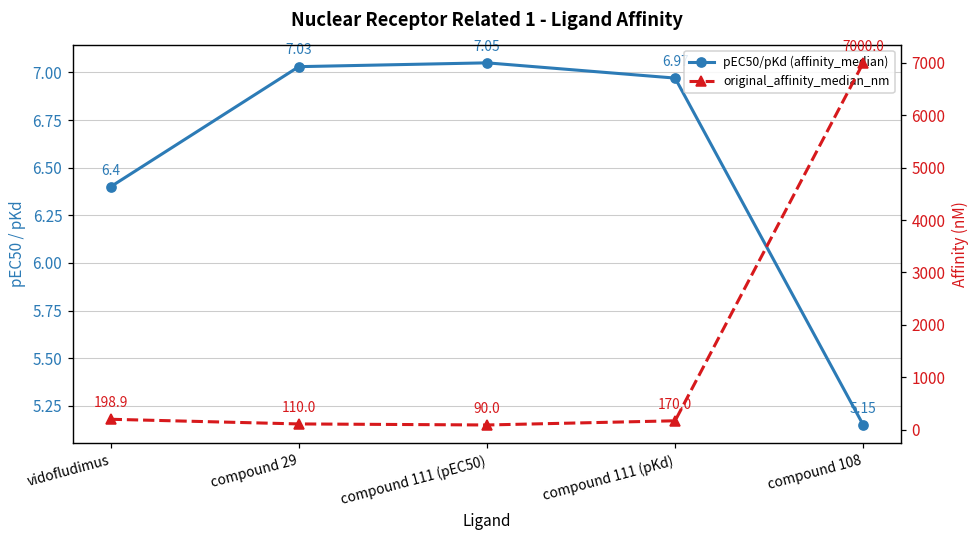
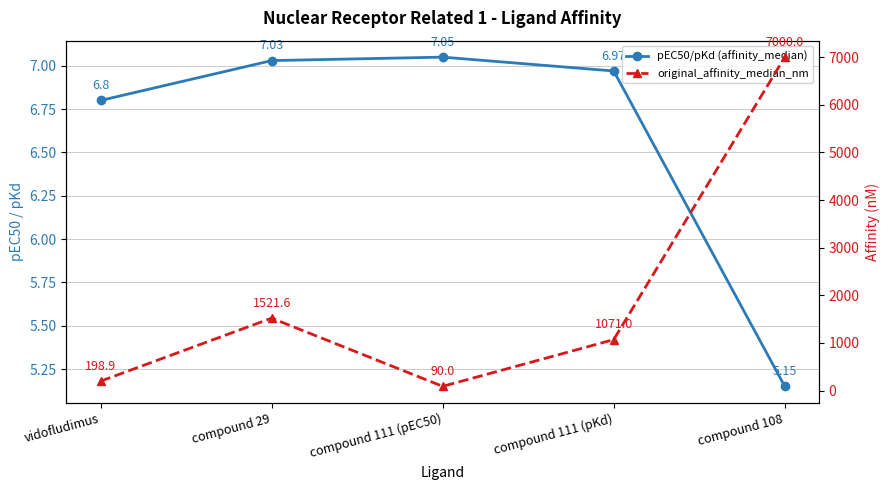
pEC50/pKd (affinity_median), vidofludimus: 6.4 -> 6.8
original_affinity_median_nm, compound 29: 110.0 -> 1521.6
original_affinity_median_nm, compound 111 (pKd): 170.0 -> 1071.0
